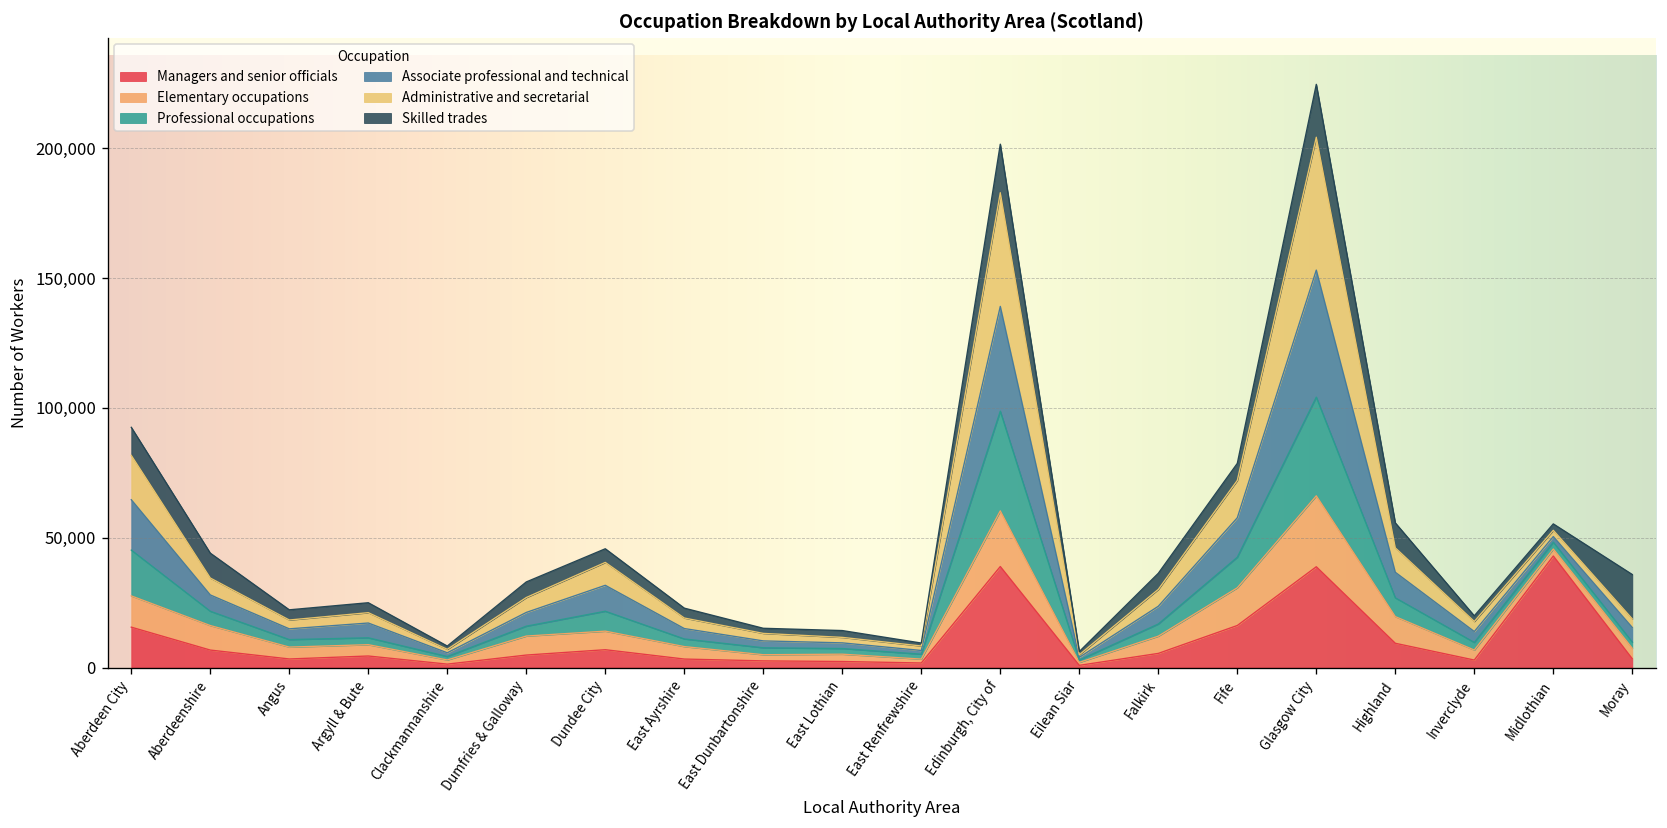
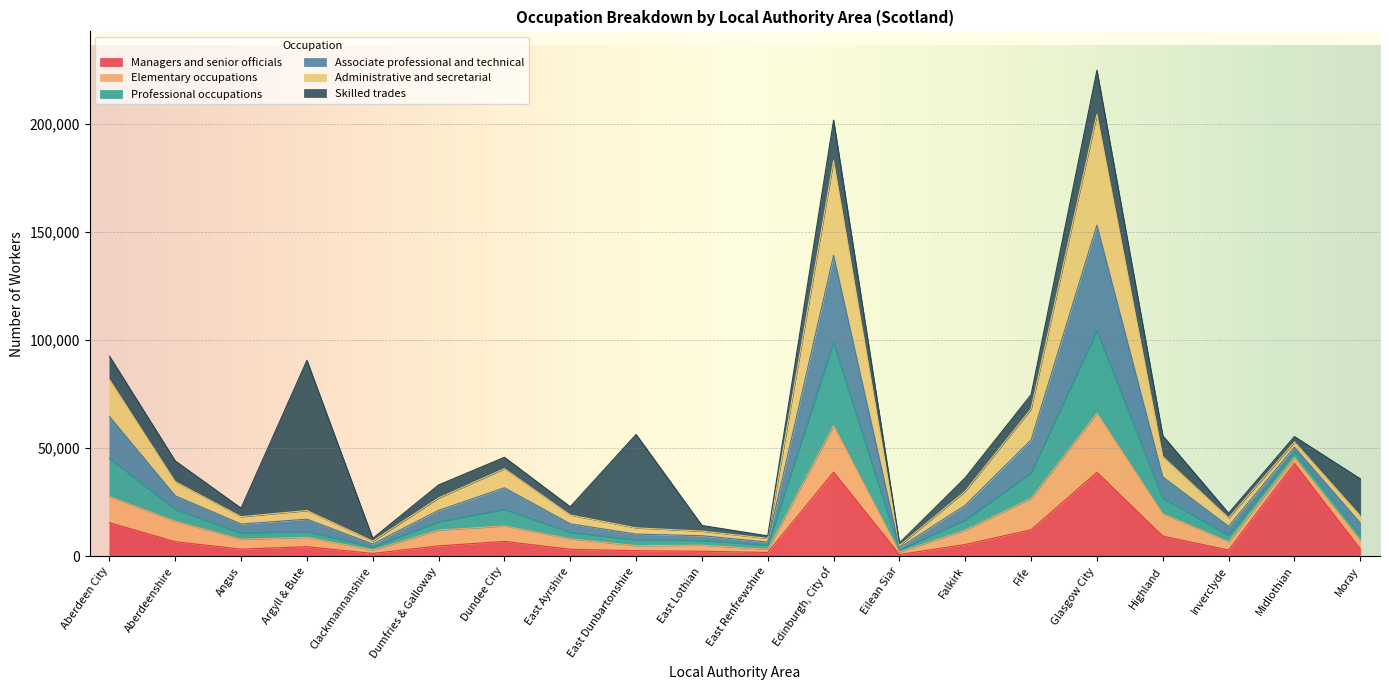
Skilled trades, Argyll & Bute: 4,000 -> 69,000
Skilled trades, East Dunbartonshire: 2,000 -> 43,000
Managers and senior officials, Fife: 16,000 -> 12,000
